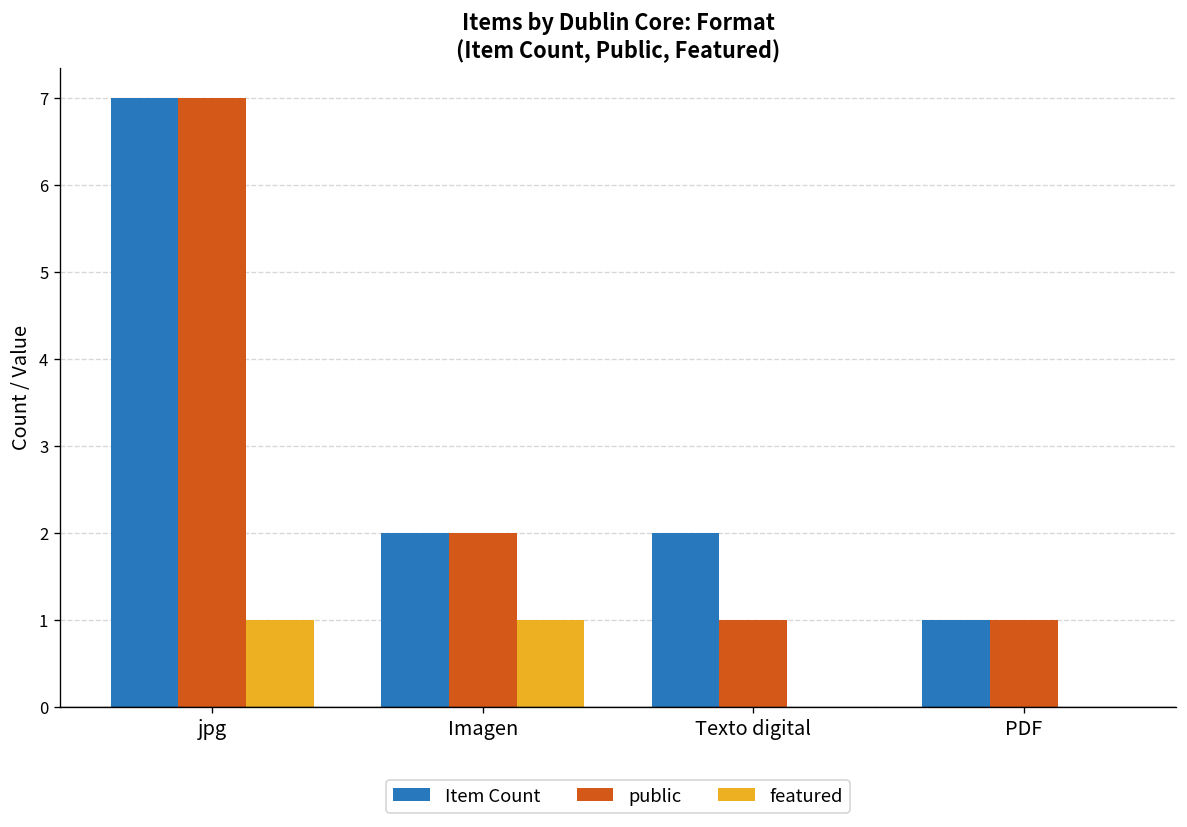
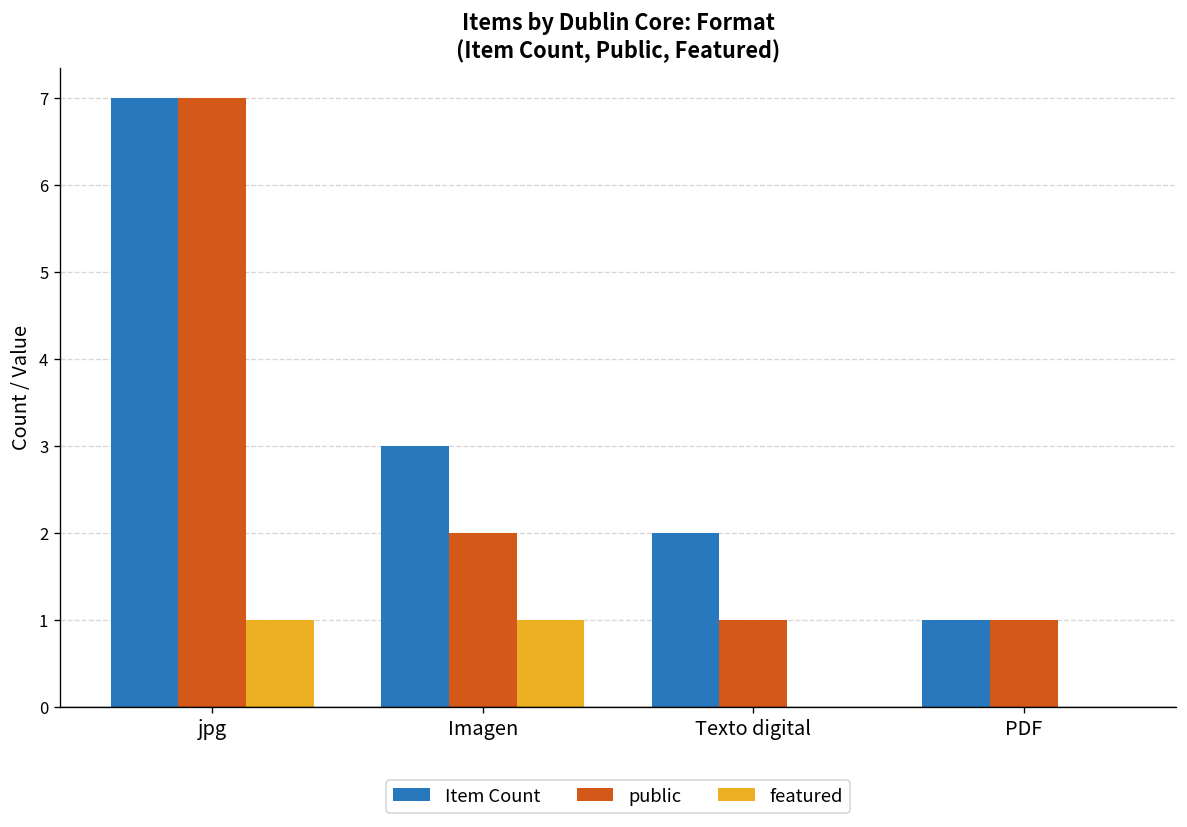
Item Count, Imagen: 2 -> 3
